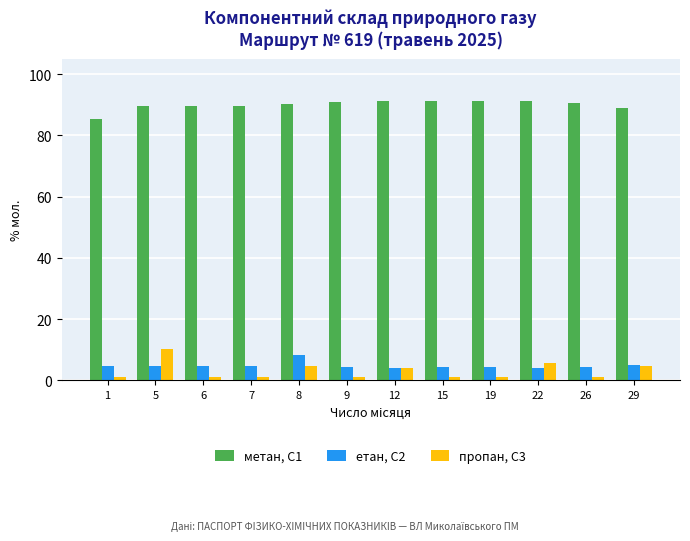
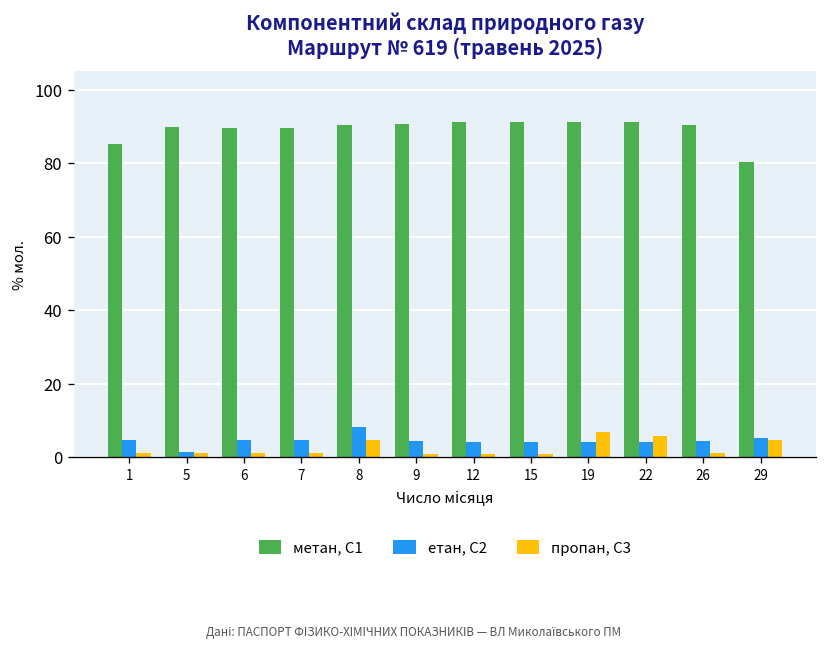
етан, С2, 5: 5 -> 2
пропан, С3, 5: 10 -> 1
пропан, С3, 12: 4 -> 1
пропан, С3, 19: 1 -> 7
метан, С1, 29: 89 -> 80
